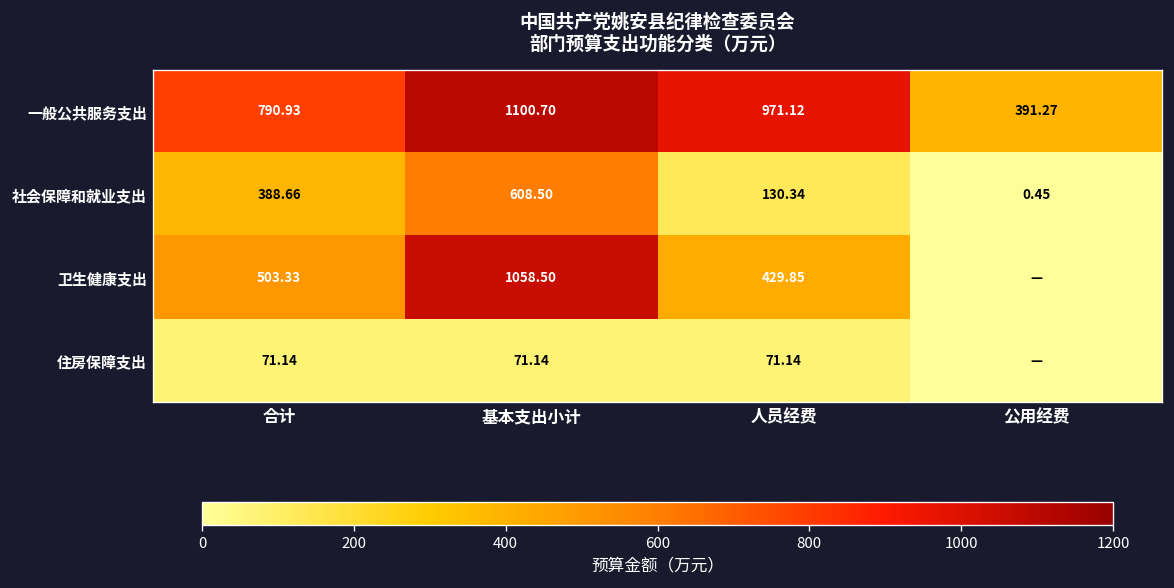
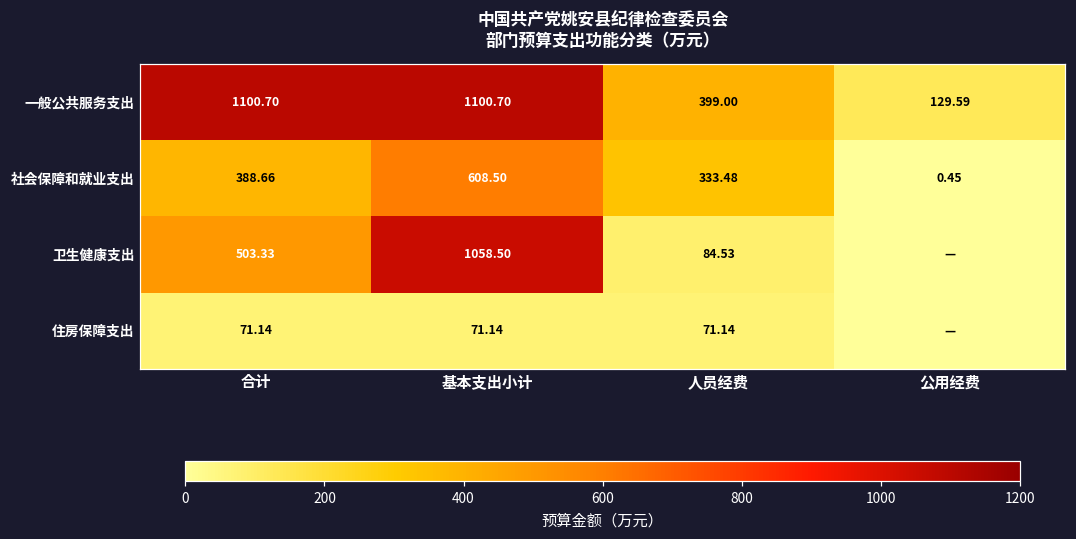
一般公共服务支出, 合计: 790.93 -> 1100.70
一般公共服务支出, 人员经费: 971.12 -> 399.00
一般公共服务支出, 公用经费: 391.27 -> 129.59
社会保障和就业支出, 人员经费: 130.34 -> 333.48
卫生健康支出, 人员经费: 429.85 -> 84.53
